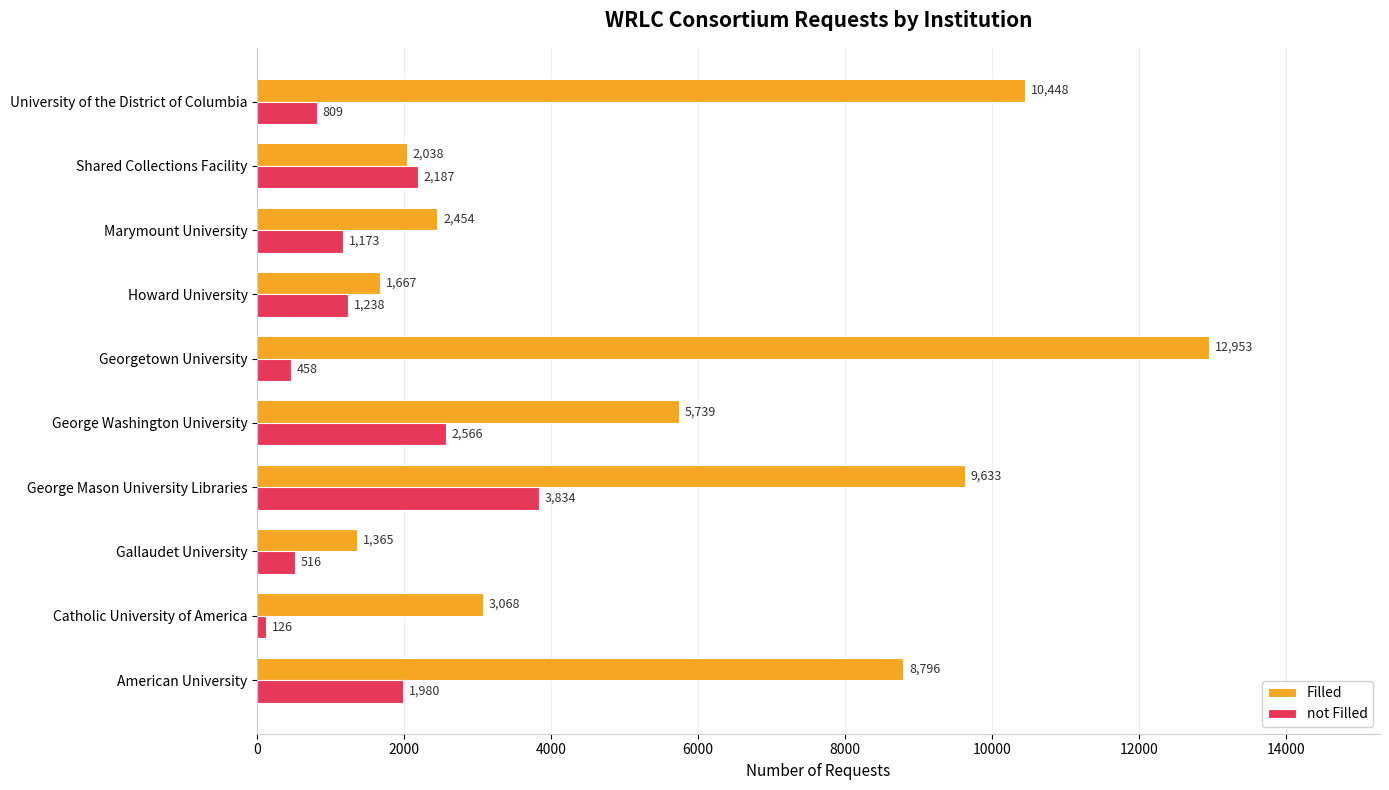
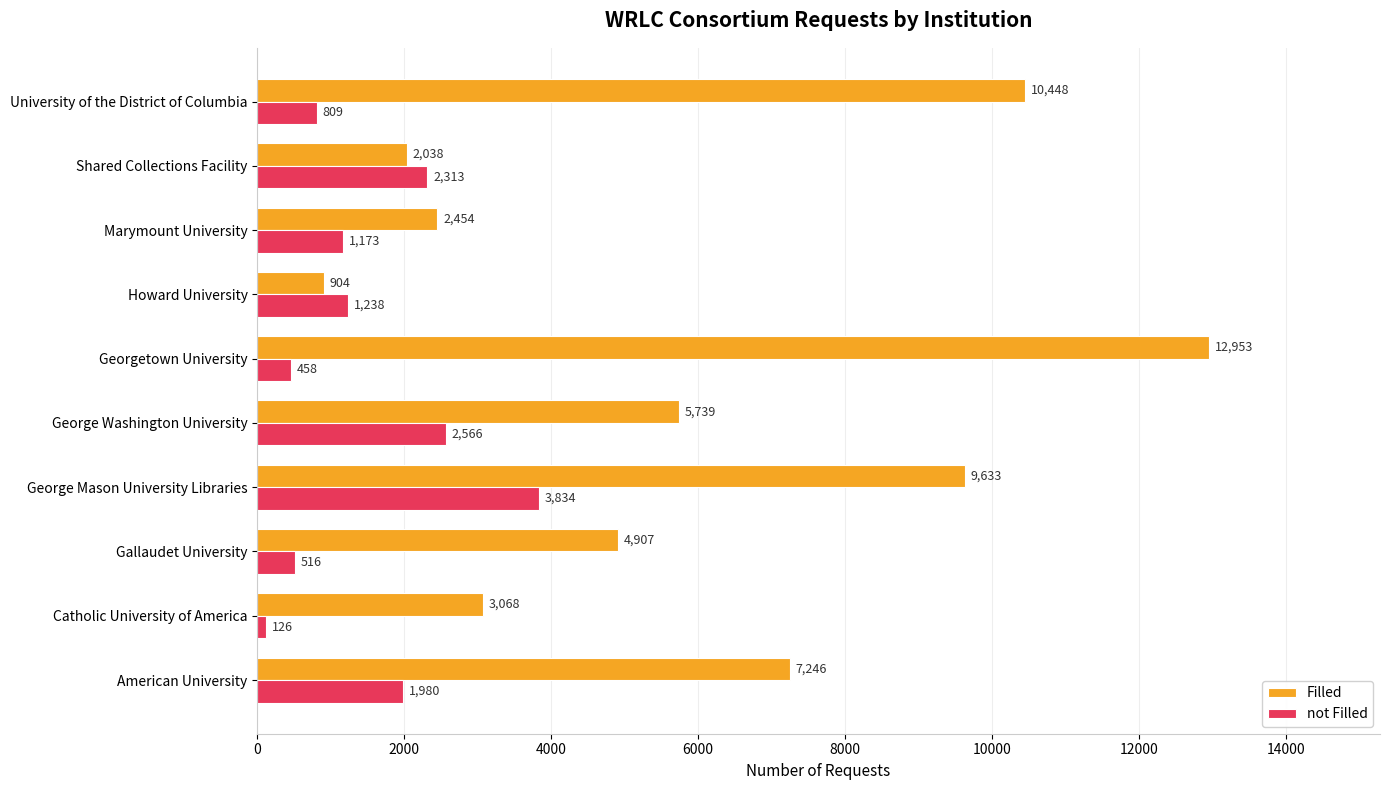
not Filled, Shared Collections Facility: 2,187 -> 2,313
Filled, Howard University: 1,667 -> 904
Filled, Gallaudet University: 1,365 -> 4,907
Filled, American University: 8,796 -> 7,246
